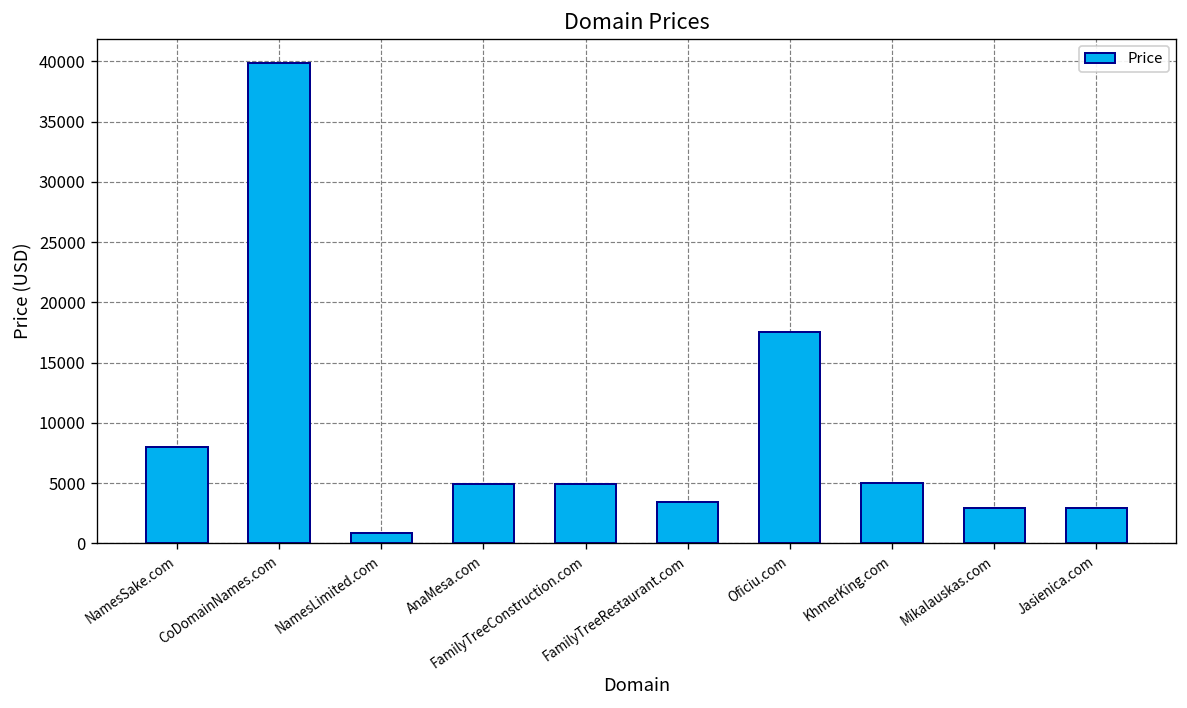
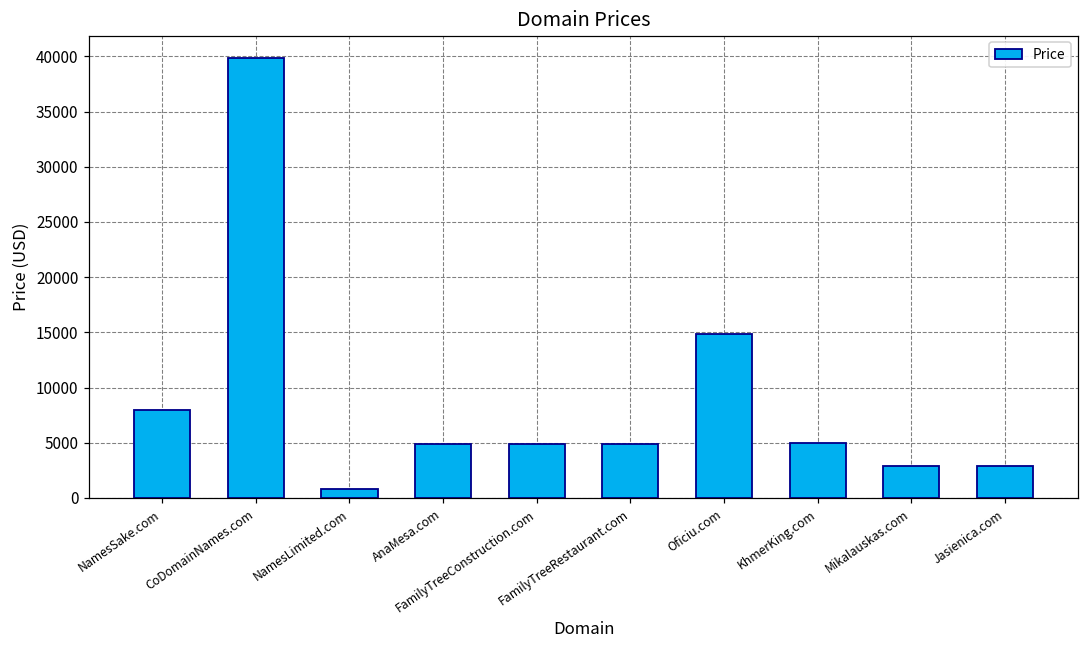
FamilyTreeRestaurant.com: 3400 -> 4900
Oficiu.com: 17600 -> 14900
